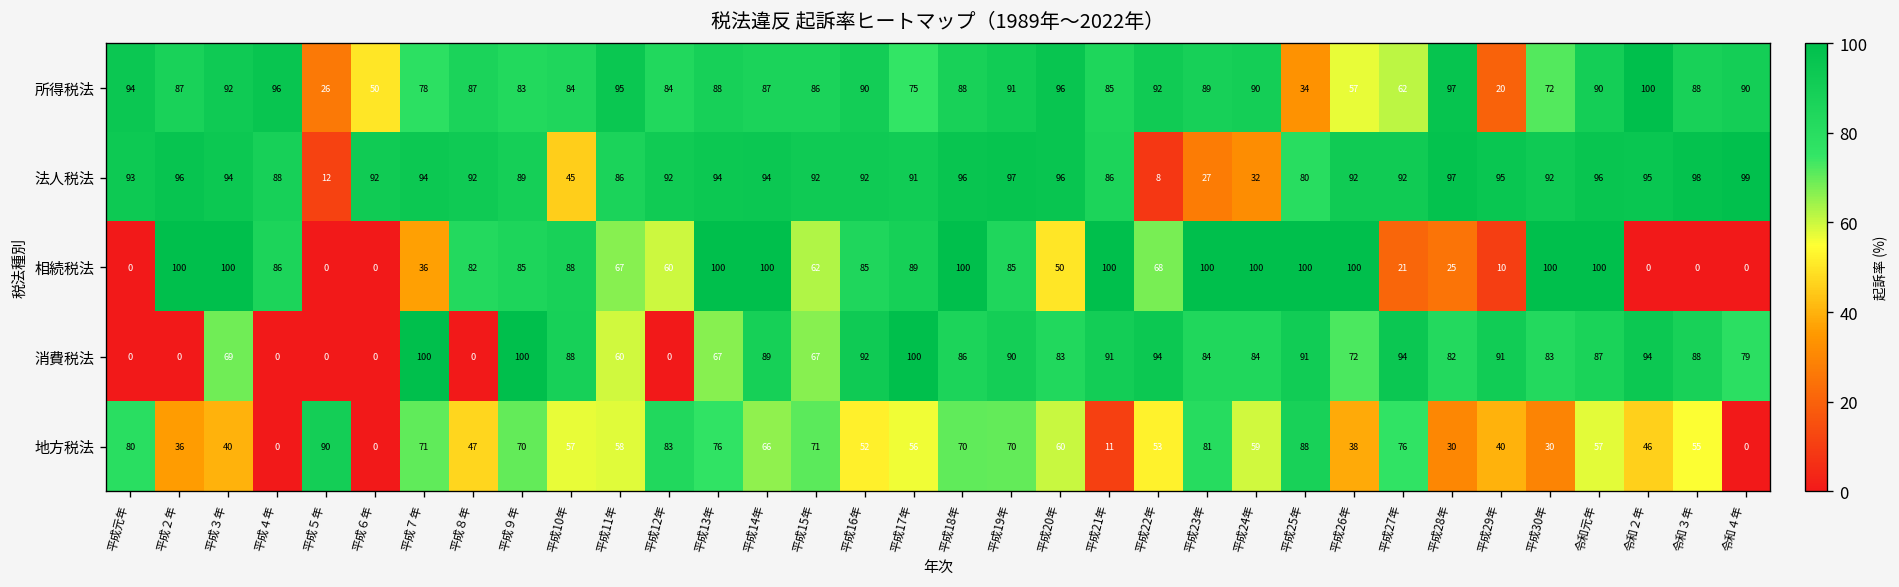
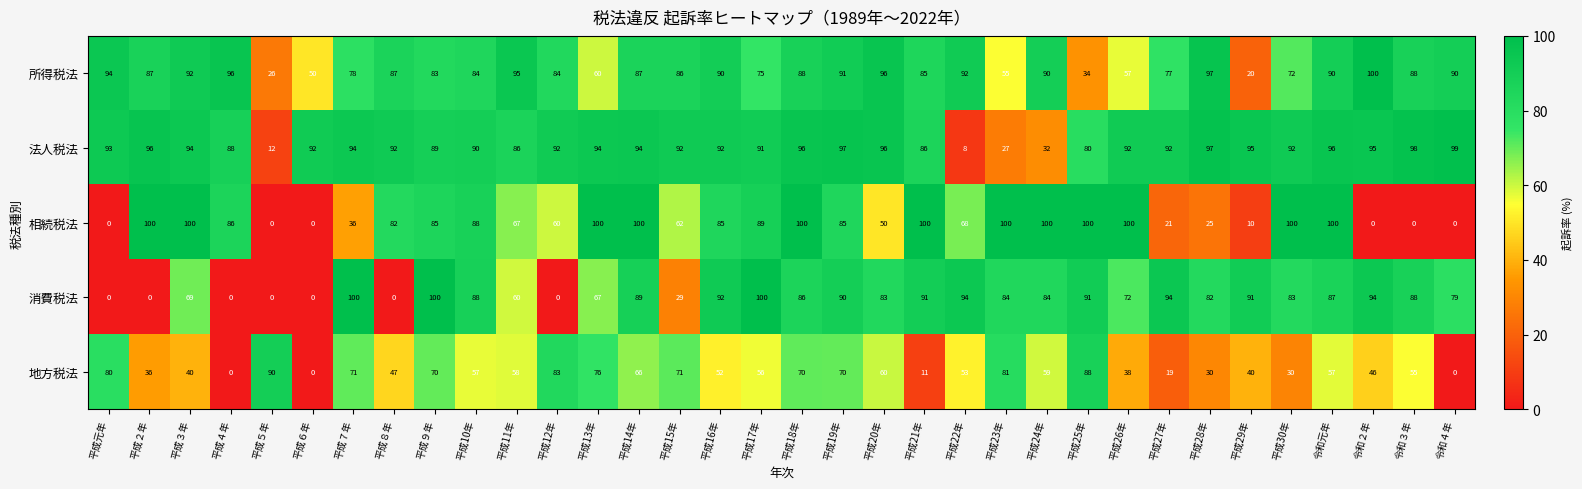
所得税法, 平成13年: 88 -> 60
所得税法, 平成23年: 89 -> 55
所得税法, 平成27年: 62 -> 77
法人税法, 平成10年: 45 -> 90
消費税法, 平成15年: 67 -> 29
地方税法, 平成27年: 76 -> 19
